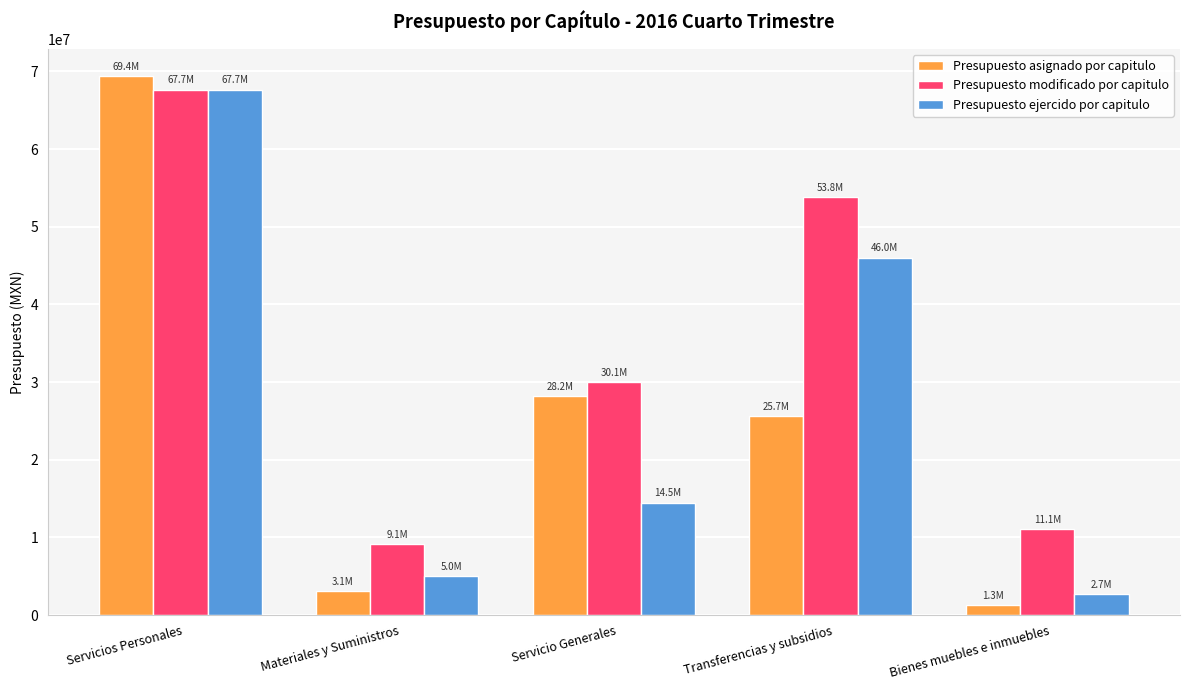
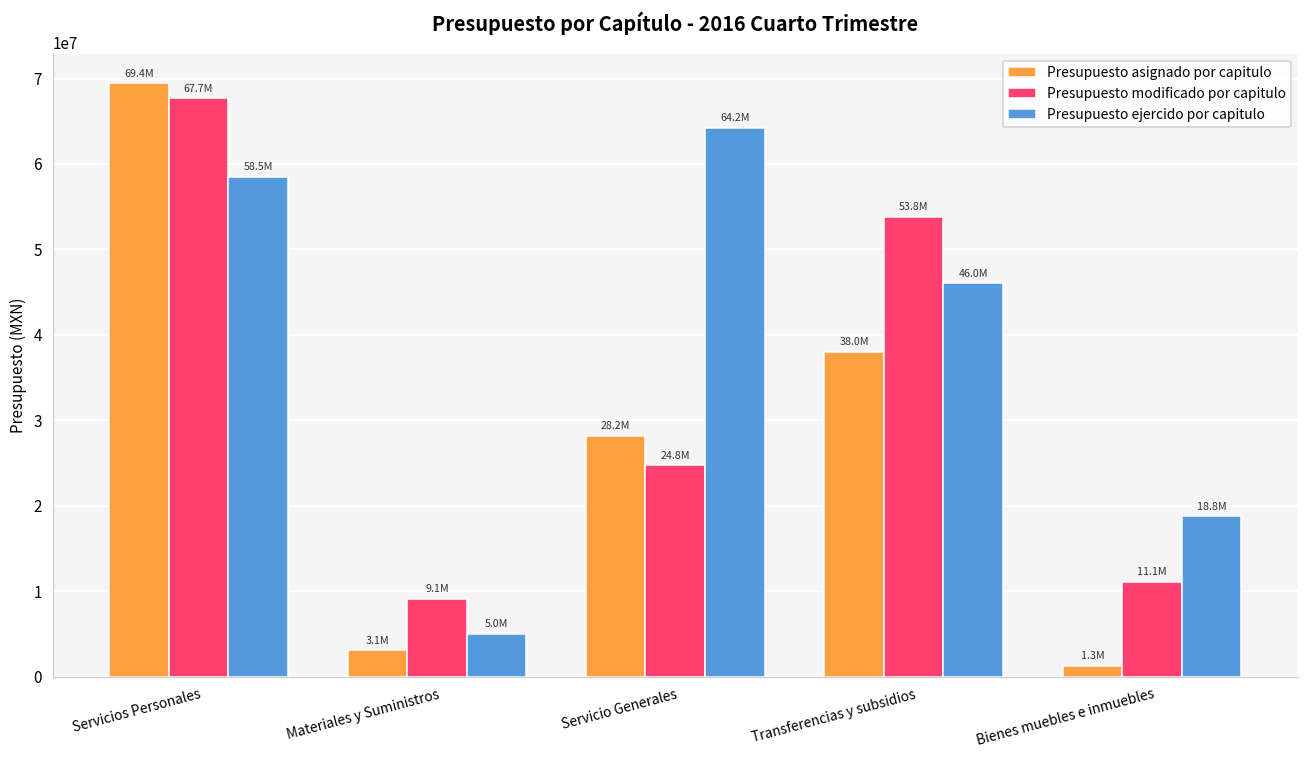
Presupuesto ejercido por capitulo, Servicios Personales: 67.7M -> 58.5M
Presupuesto modificado por capitulo, Servicio Generales: 30.1M -> 24.8M
Presupuesto ejercido por capitulo, Servicio Generales: 14.5M -> 64.2M
Presupuesto asignado por capitulo, Transferencias y subsidios: 25.7M -> 38.0M
Presupuesto ejercido por capitulo, Bienes muebles e inmuebles: 2.7M -> 18.8M
